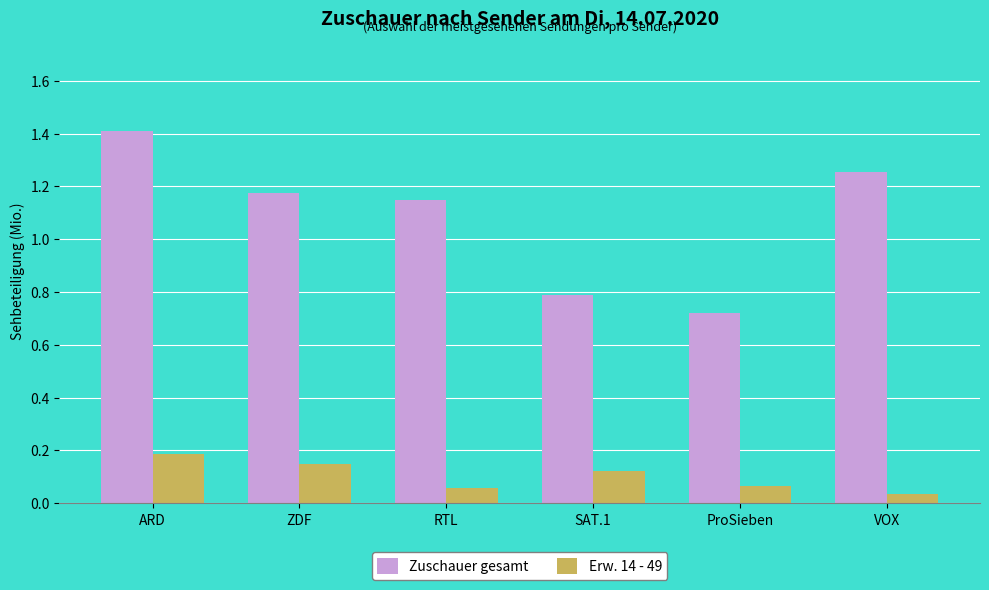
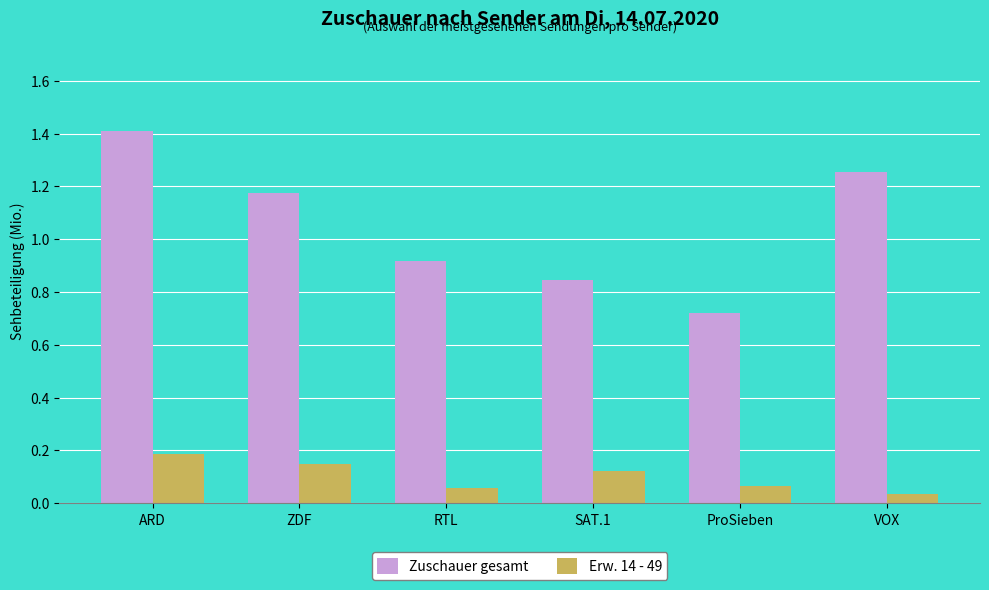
Zuschauer gesamt, RTL: 1.15 -> 0.92
Zuschauer gesamt, SAT.1: 0.79 -> 0.85
